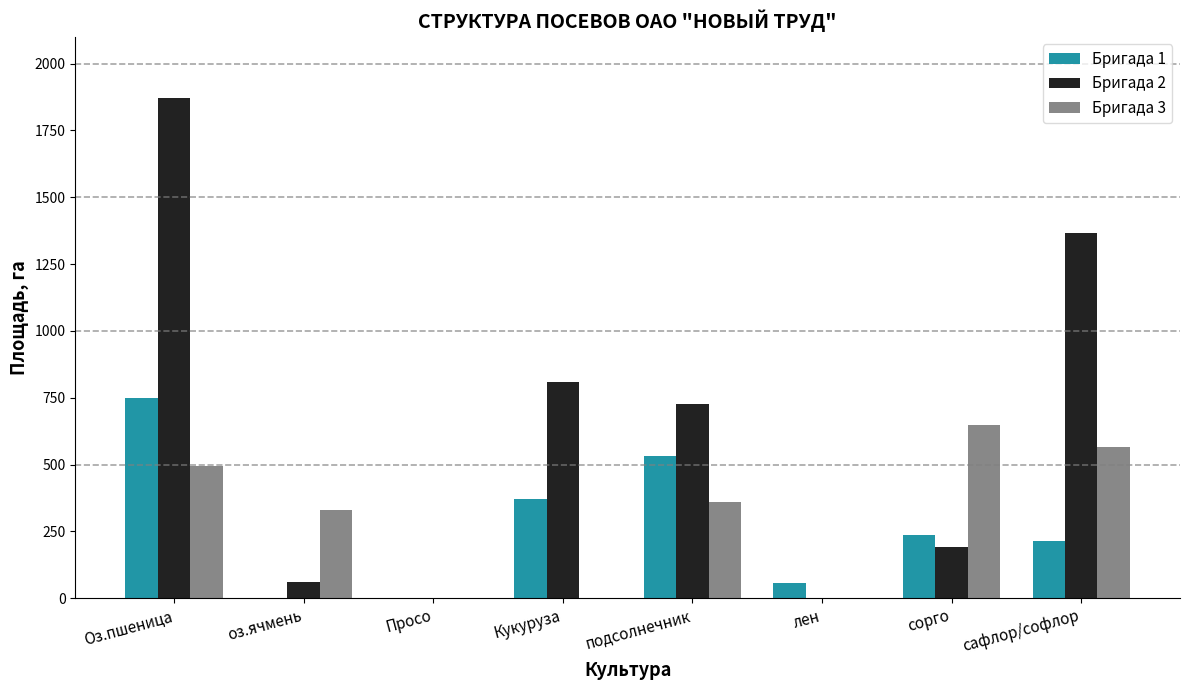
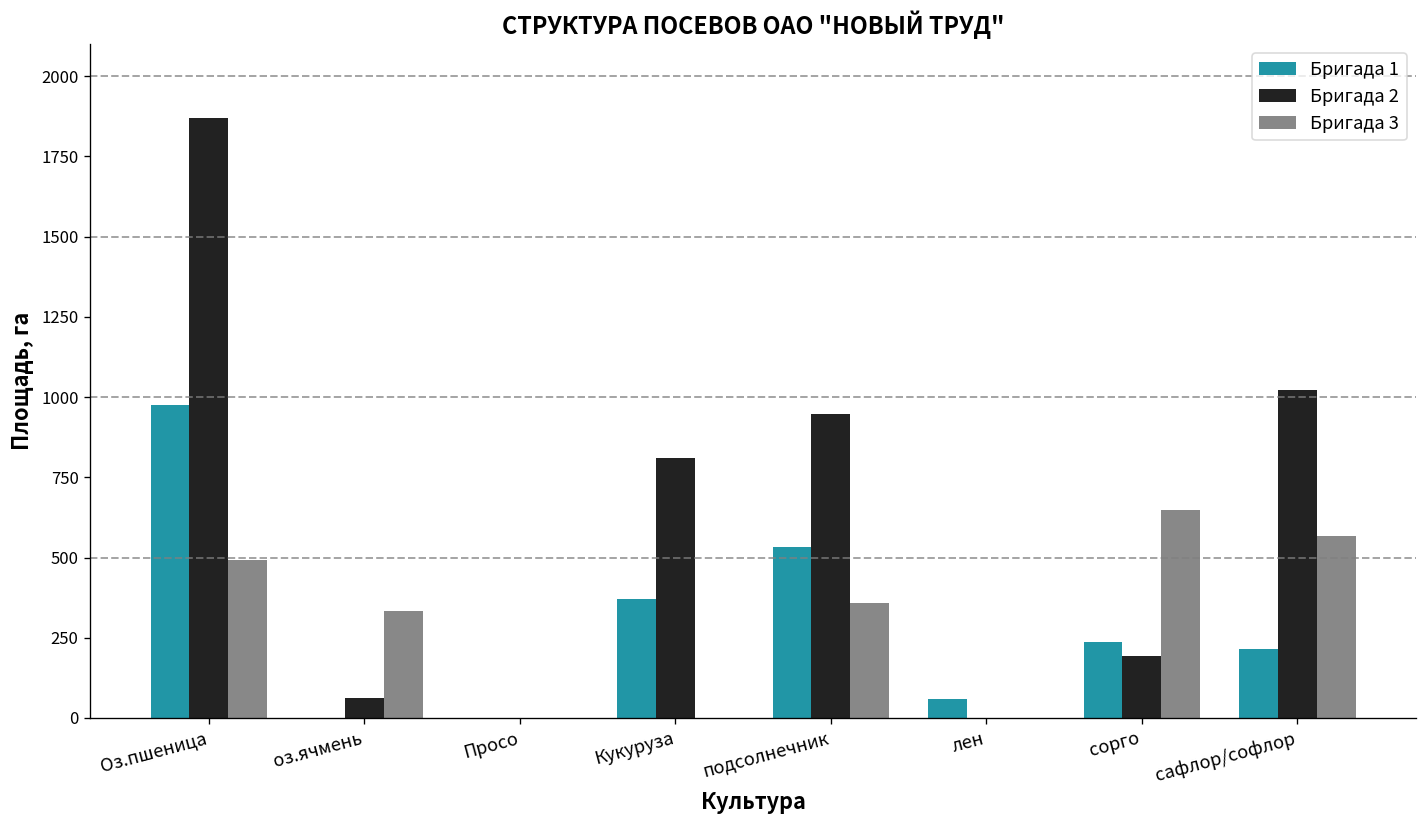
Бригада 1, Оз.пшеница: 750 -> 970
Бригада 2, подсолнечник: 730 -> 950
Бригада 2, сафлор/софлор: 1370 -> 1020
